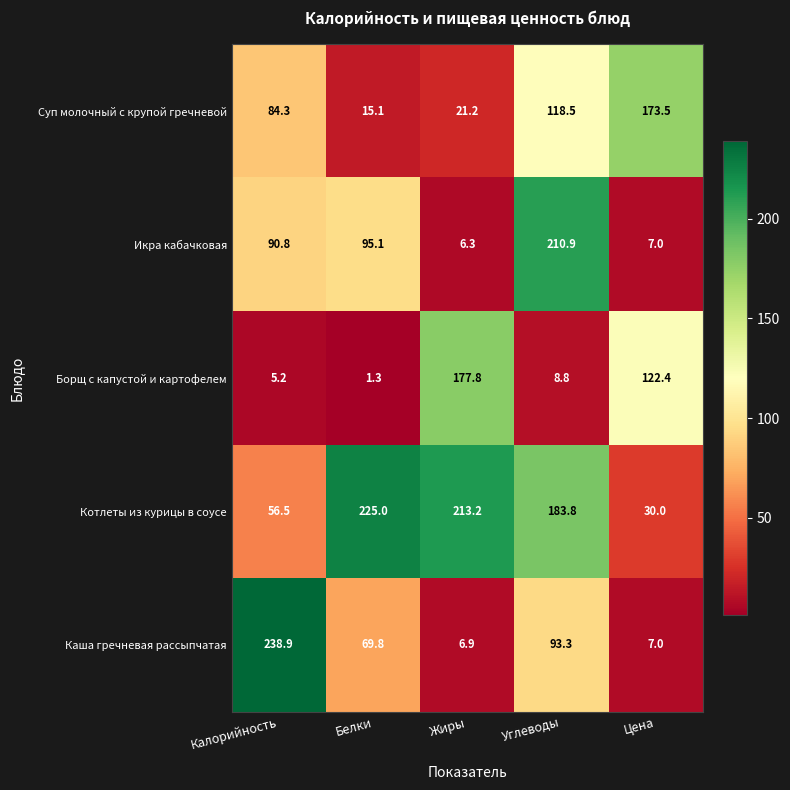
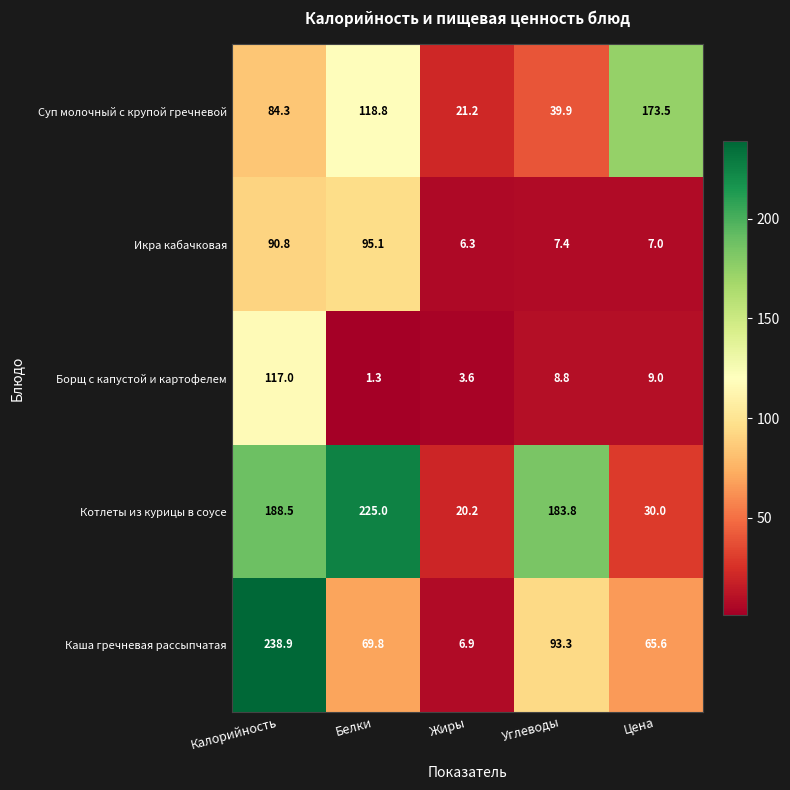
Суп молочный с крупой гречневой, Белки: 15.1 -> 118.8
Суп молочный с крупой гречневой, Углеводы: 118.5 -> 39.9
Икра кабачковая, Углеводы: 210.9 -> 7.4
Борщ с капустой и картофелем, Калорийность: 5.2 -> 117.0
Борщ с капустой и картофелем, Жиры: 177.8 -> 3.6
Борщ с капустой и картофелем, Цена: 122.4 -> 9.0
Котлеты из курицы в соусе, Калорийность: 56.5 -> 188.5
Котлеты из курицы в соусе, Жиры: 213.2 -> 20.2
Каша гречневая рассыпчатая, Цена: 7.0 -> 65.6
